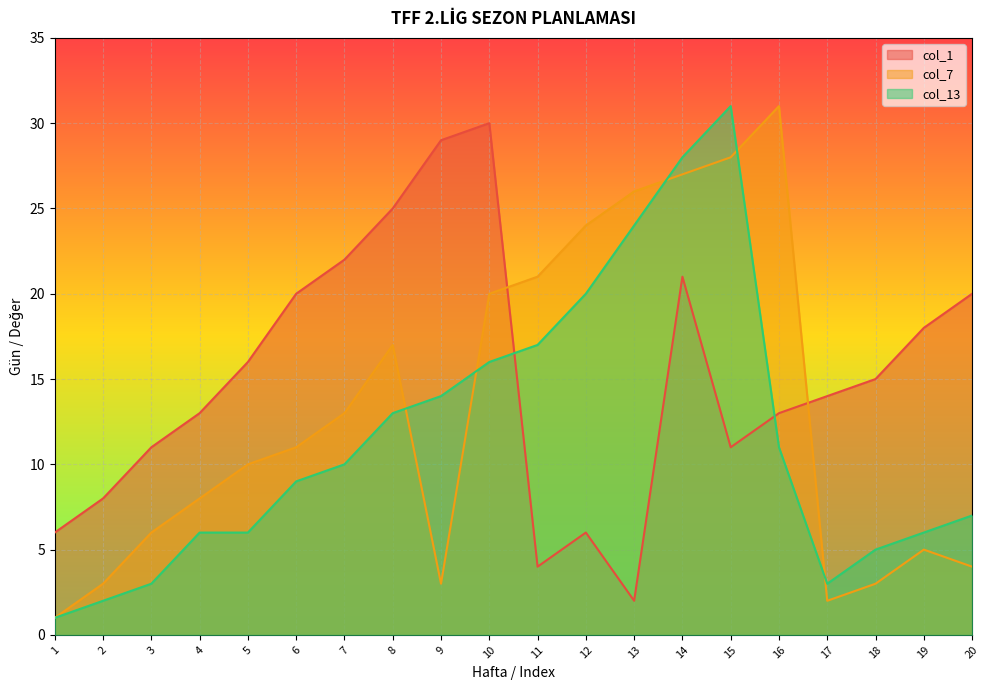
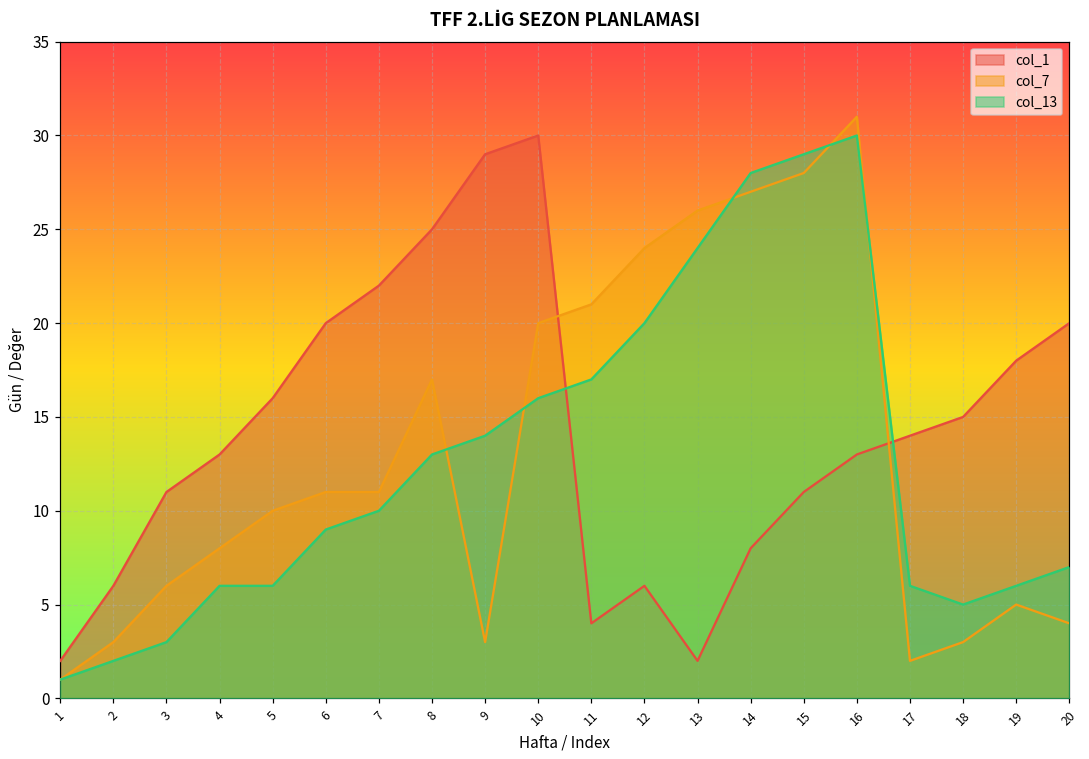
col_1, 1: 6 -> 2
col_1, 2: 8 -> 6
col_7, 7: 13 -> 11
col_1, 14: 21 -> 8
col_13, 15: 31 -> 29
col_13, 16: 11 -> 30
col_13, 17: 3 -> 6
